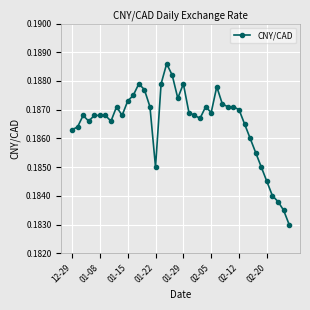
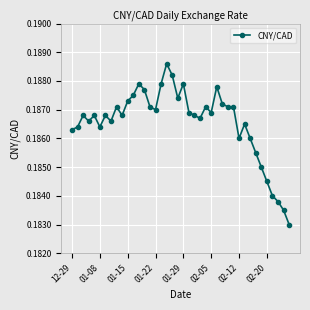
01-08: 0.1868 -> 0.1864
01-22: 0.185 -> 0.187
02-12: 0.187 -> 0.186
